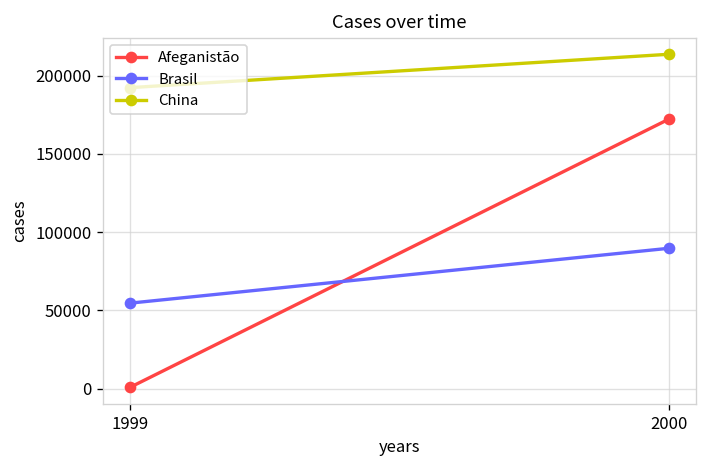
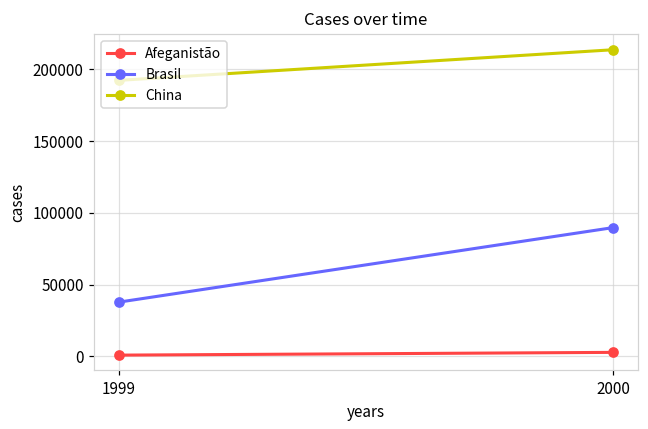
Brasil, 1999: 55000 -> 38000
Afeganistão, 2000: 172000 -> 3000
